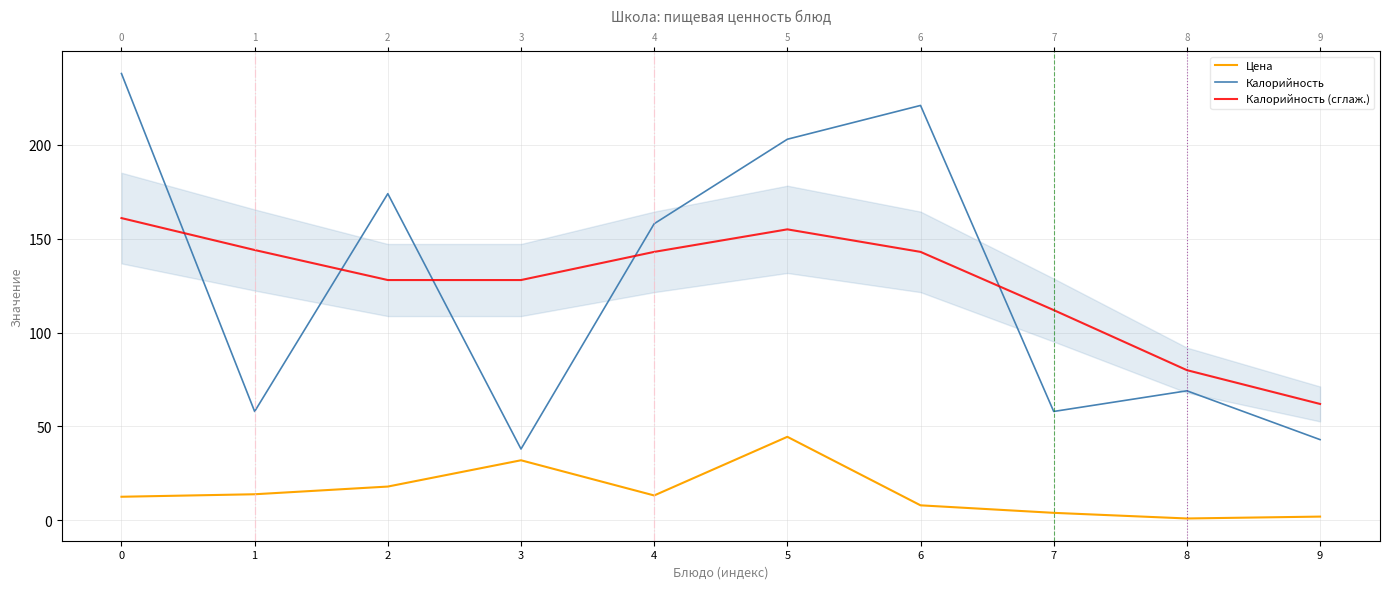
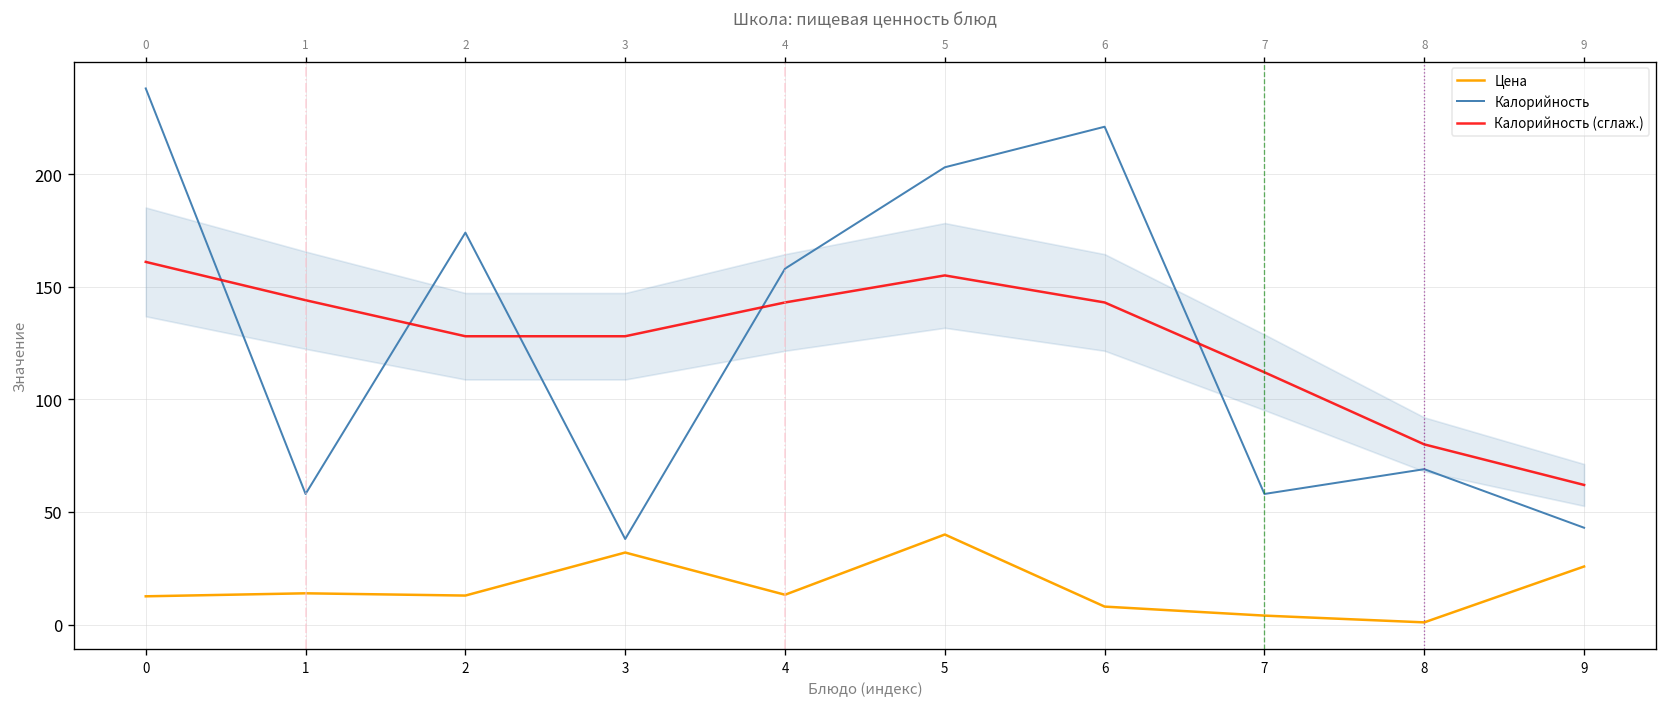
Цена, 2: 18 -> 13
Цена, 5: 45 -> 40
Цена, 9: 2 -> 26
